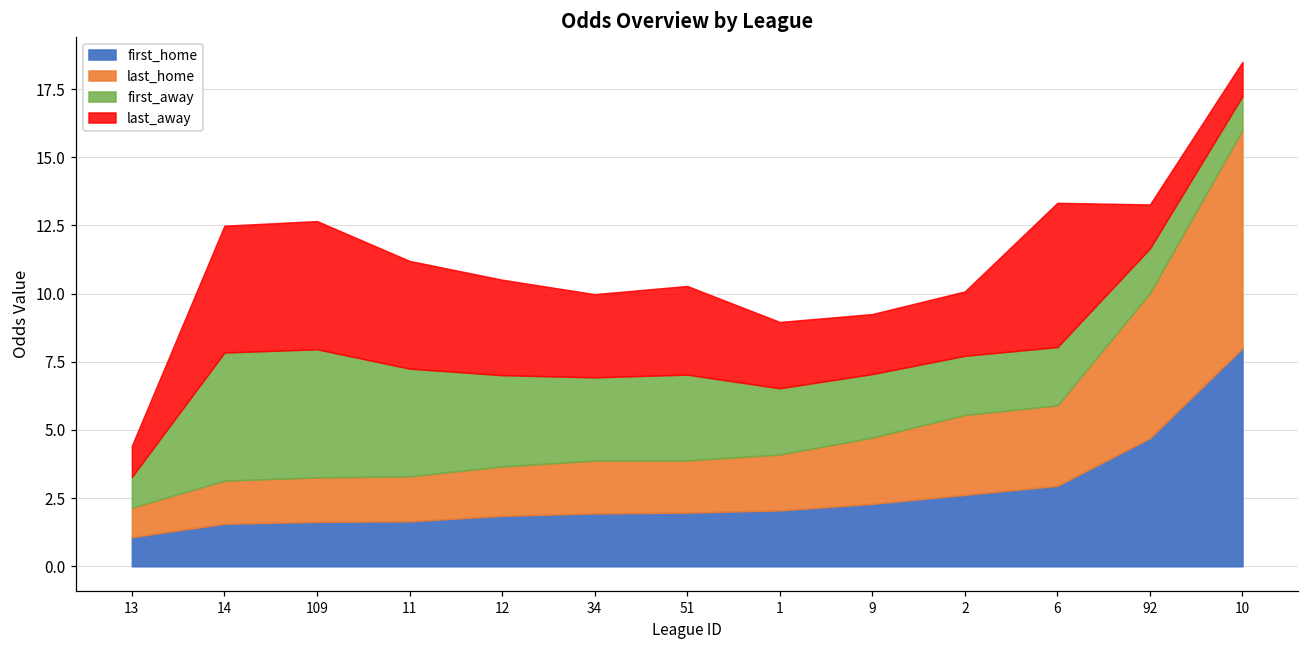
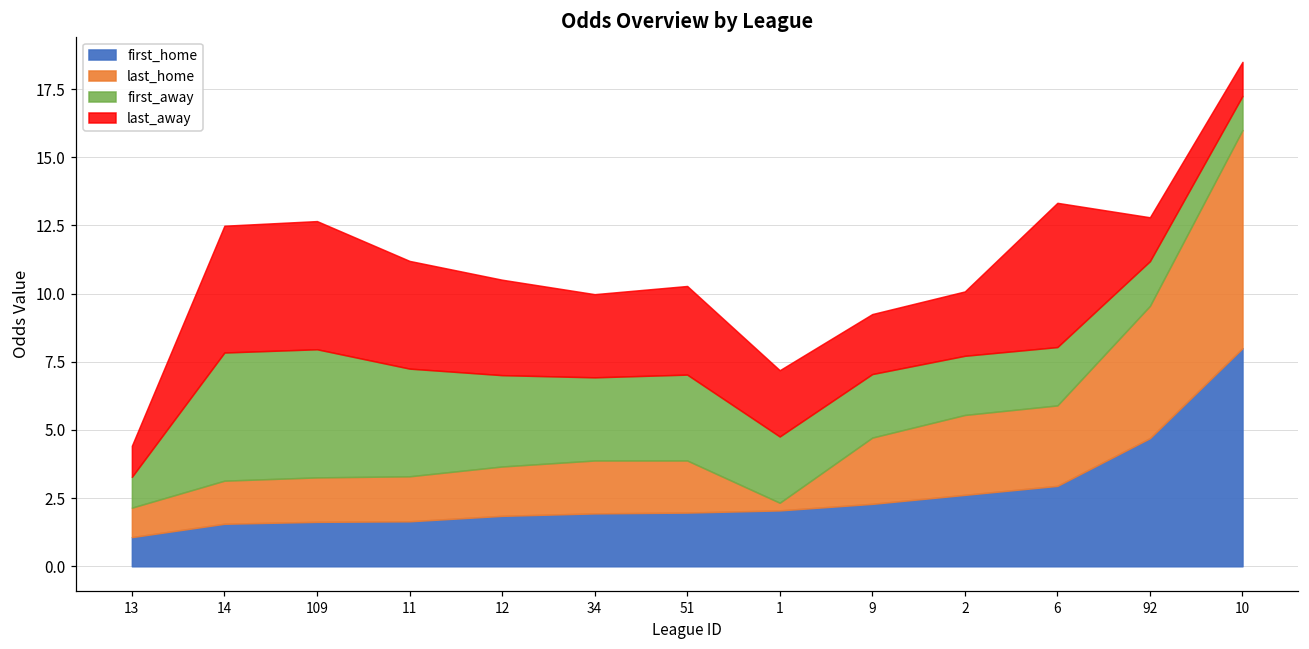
last_home, 1: 2.1 -> 0.3
last_home, 92: 5.3 -> 4.9
